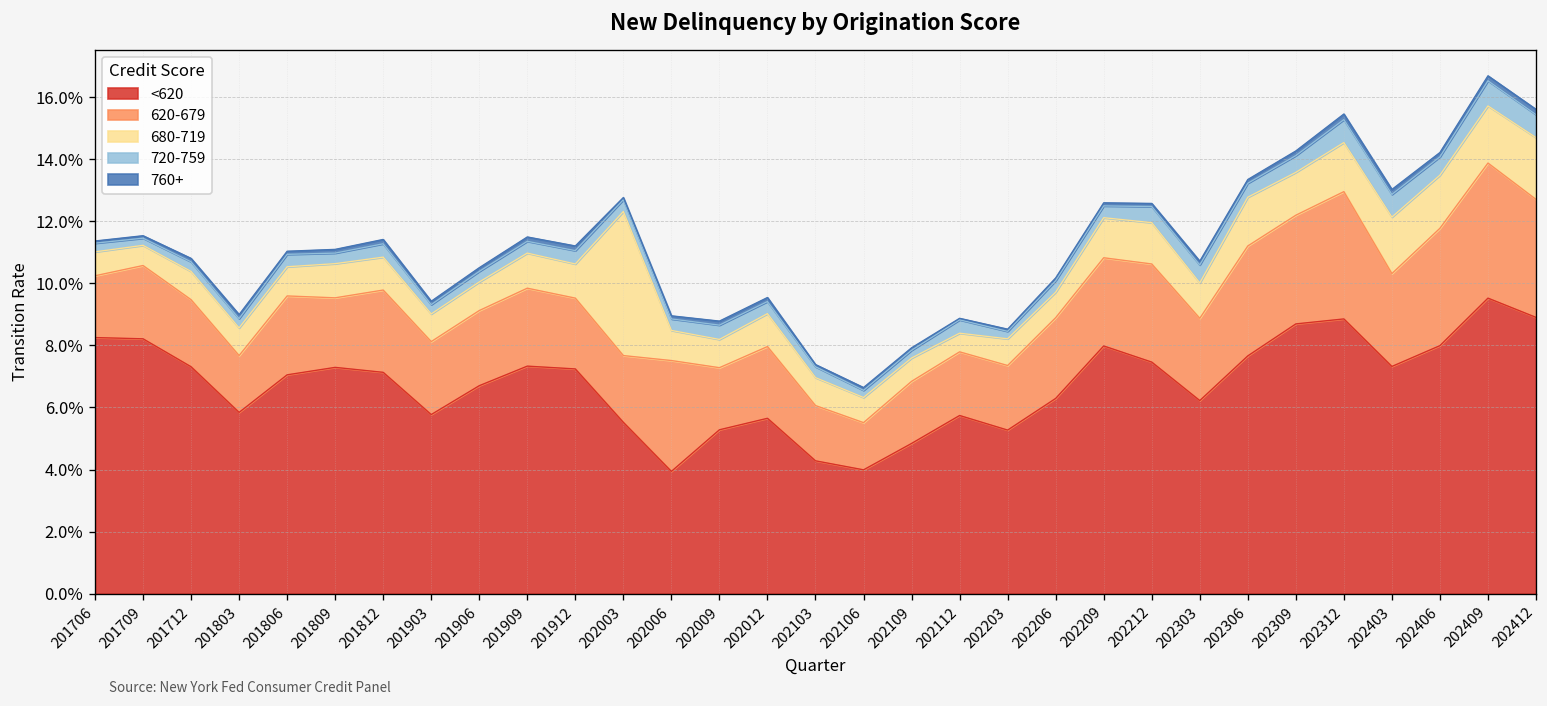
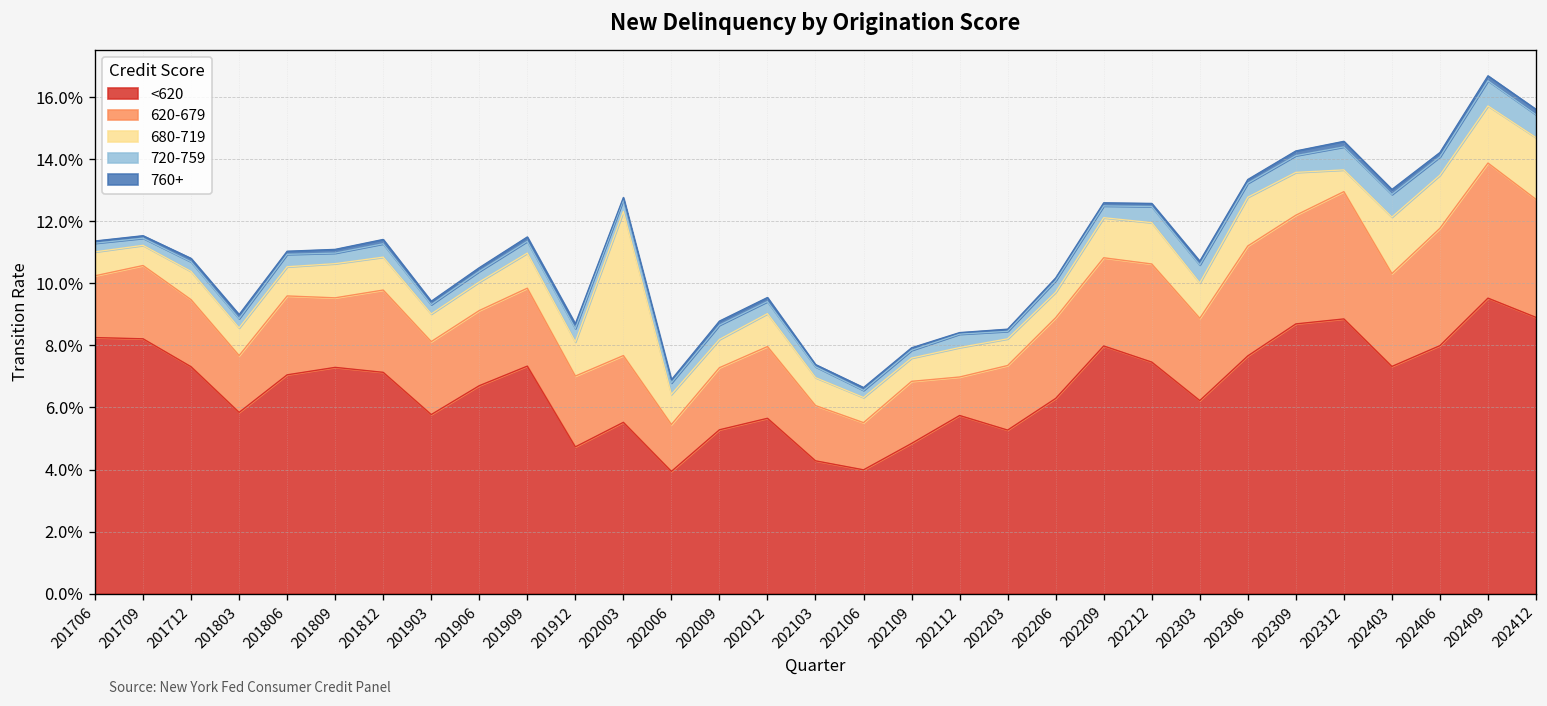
<620, 201912: 7.2% -> 4.7%
620-679, 202006: 3.6% -> 1.5%
620-679, 202112: 2.1% -> 1.2%
680-719, 202112: 0.6% -> 0.9%
680-719, 202312: 1.6% -> 0.7%
